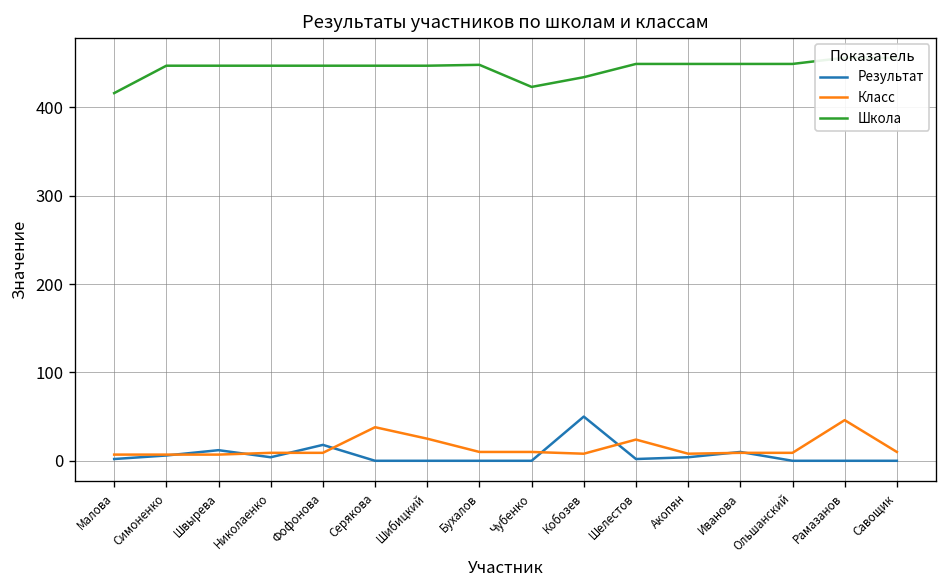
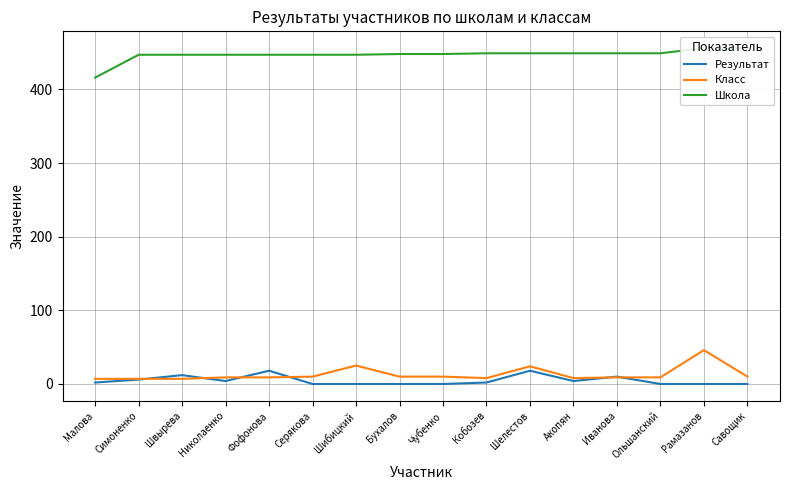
Класс, Серякова: 40 -> 10
Школа, Чубенко: 420 -> 450
Результат, Кобозев: 50 -> 0
Школа, Кобозев: 430 -> 450
Результат, Шелестов: 0 -> 20
